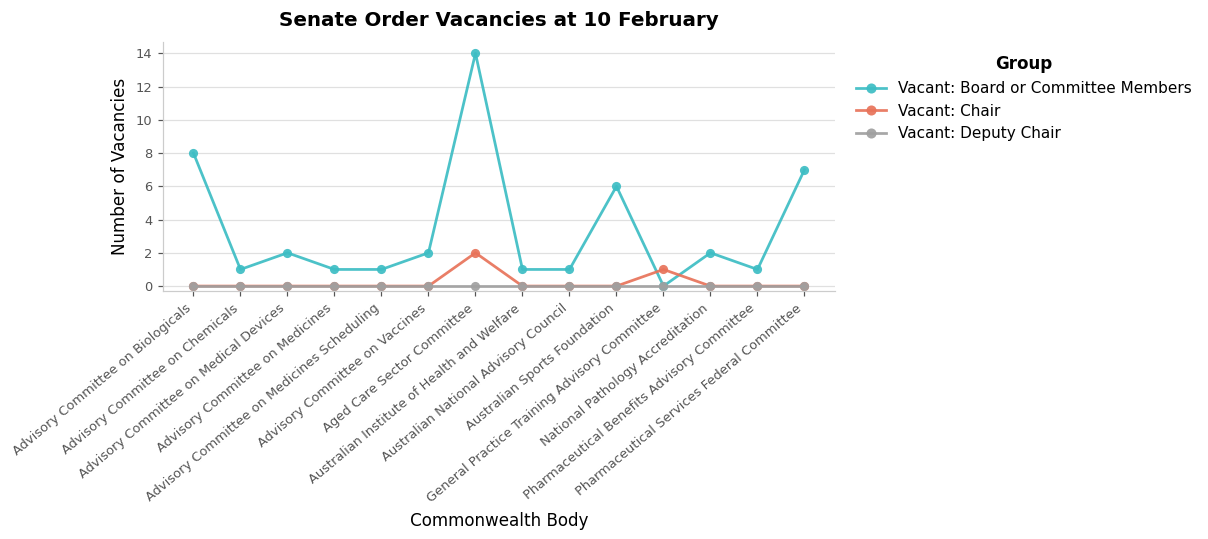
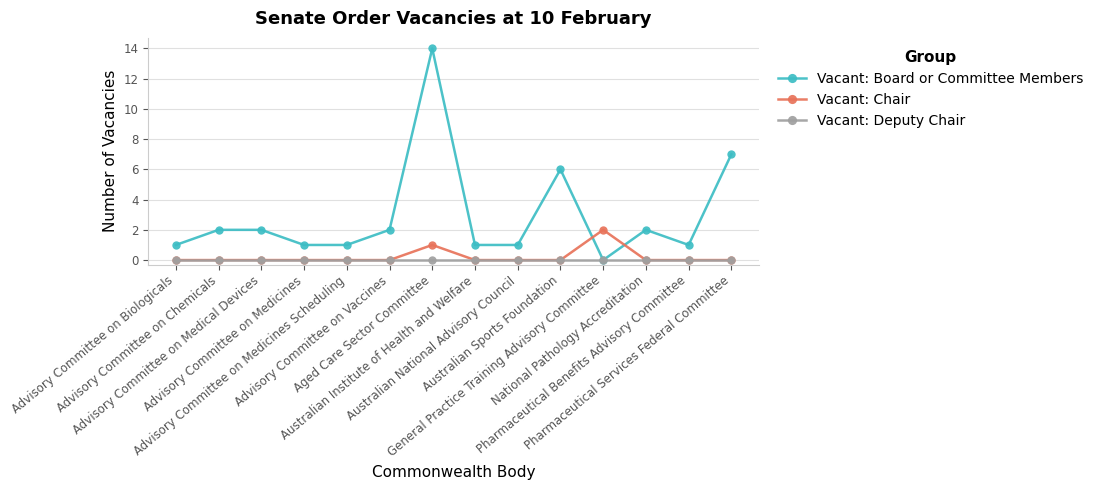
Vacant: Board or Committee Members, Advisory Committee on Biologicals: 8 -> 1
Vacant: Board or Committee Members, Advisory Committee on Chemicals: 1 -> 2
Vacant: Chair, Aged Care Sector Committee: 2 -> 1
Vacant: Chair, General Practice Training Advisory Committee: 1 -> 2
